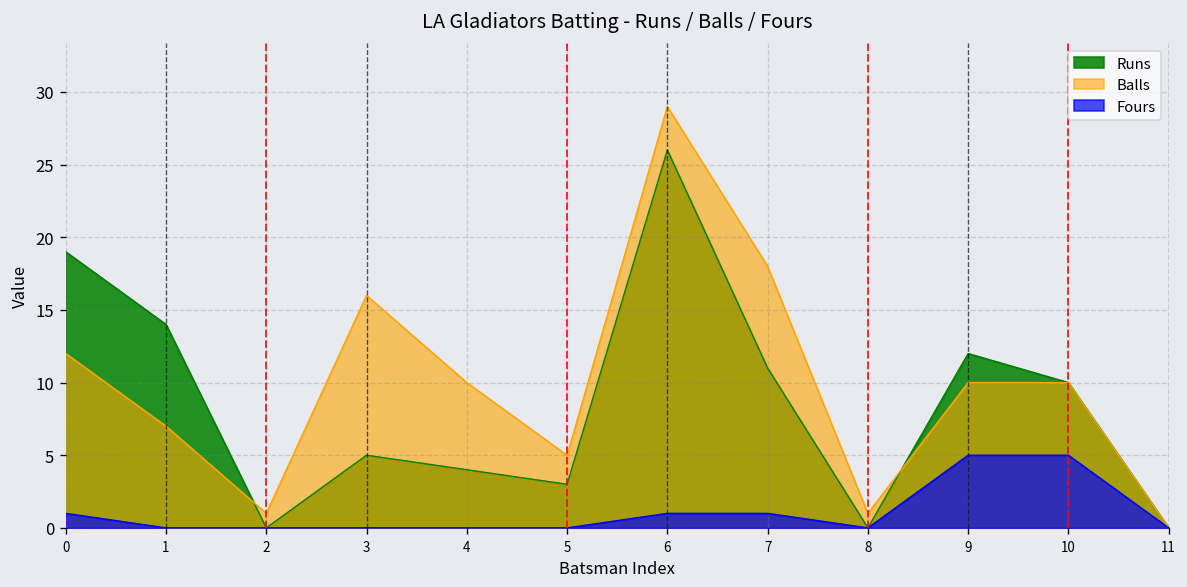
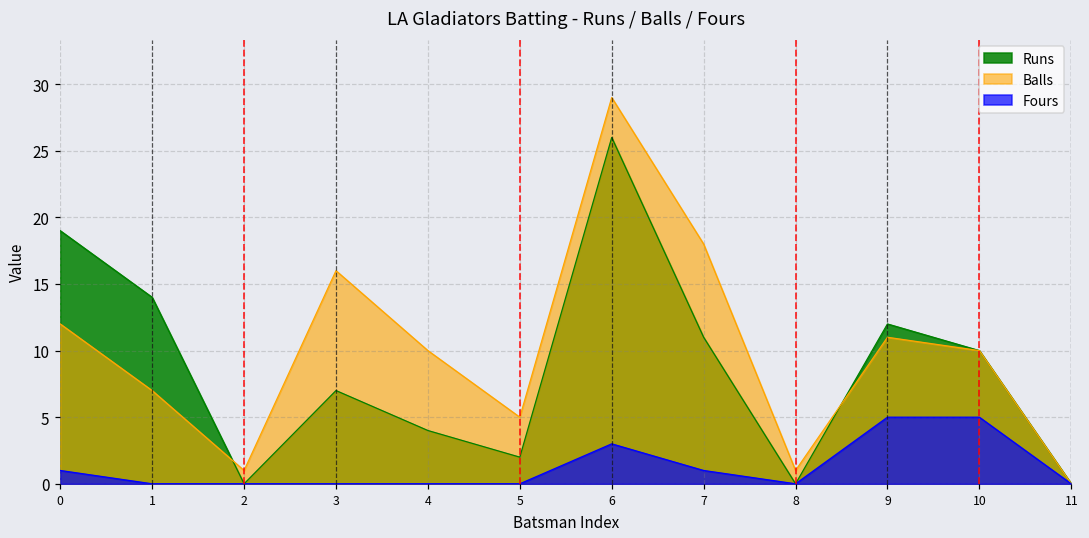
Runs, 3: 5 -> 7
Runs, 5: 3 -> 2
Fours, 6: 1 -> 3
Balls, 9: 10 -> 11
